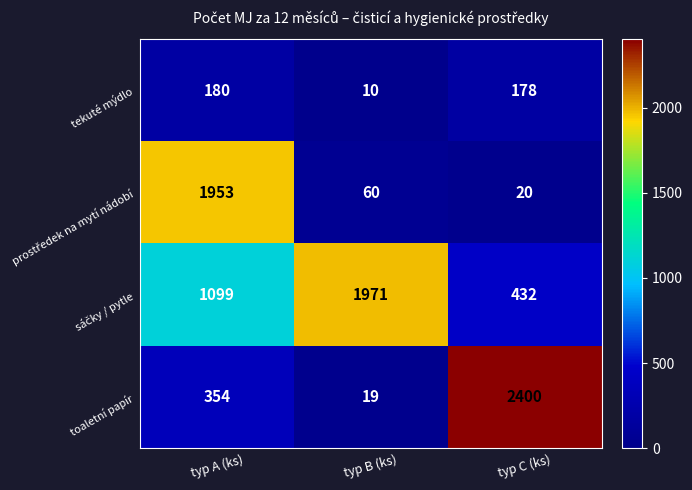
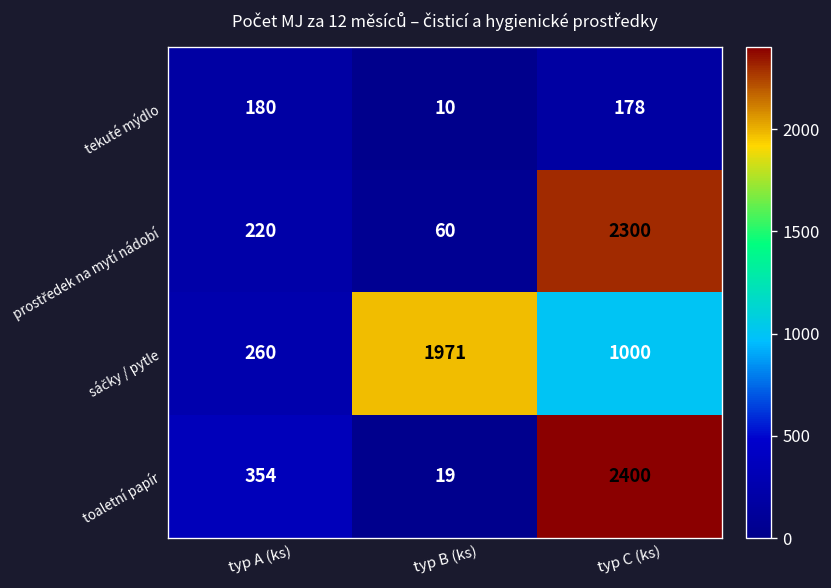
prostředek na mytí nádobí, typ A (ks): 1953 -> 220
prostředek na mytí nádobí, typ C (ks): 20 -> 2300
sáčky / pytle, typ A (ks): 1099 -> 260
sáčky / pytle, typ C (ks): 432 -> 1000
